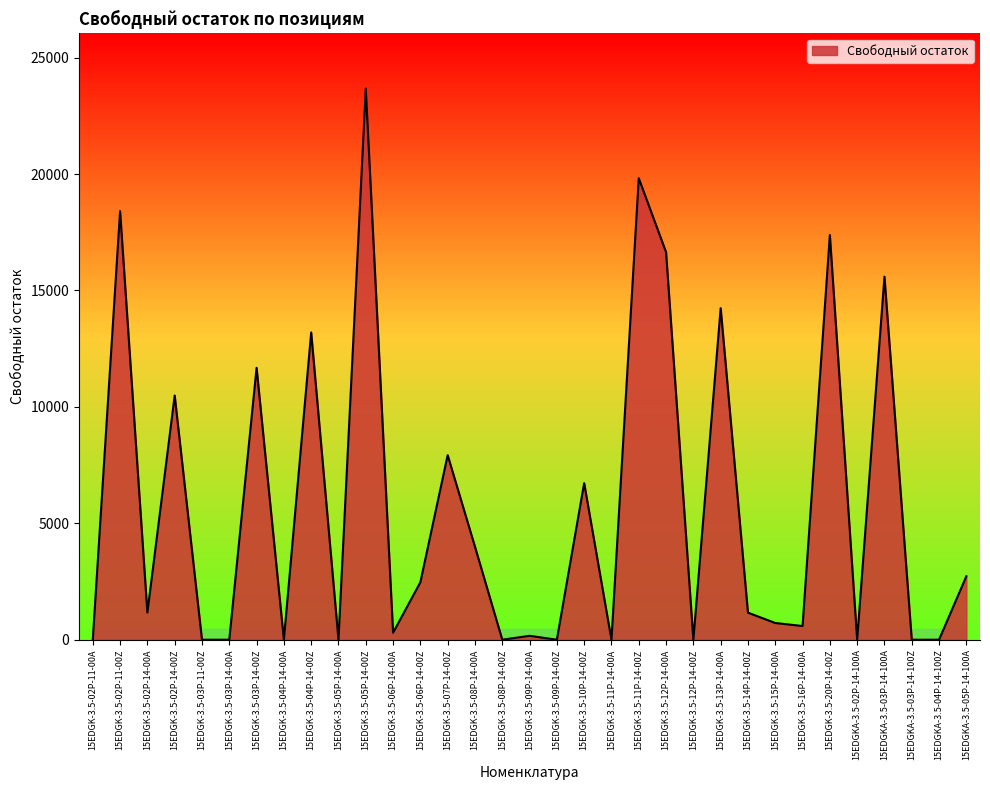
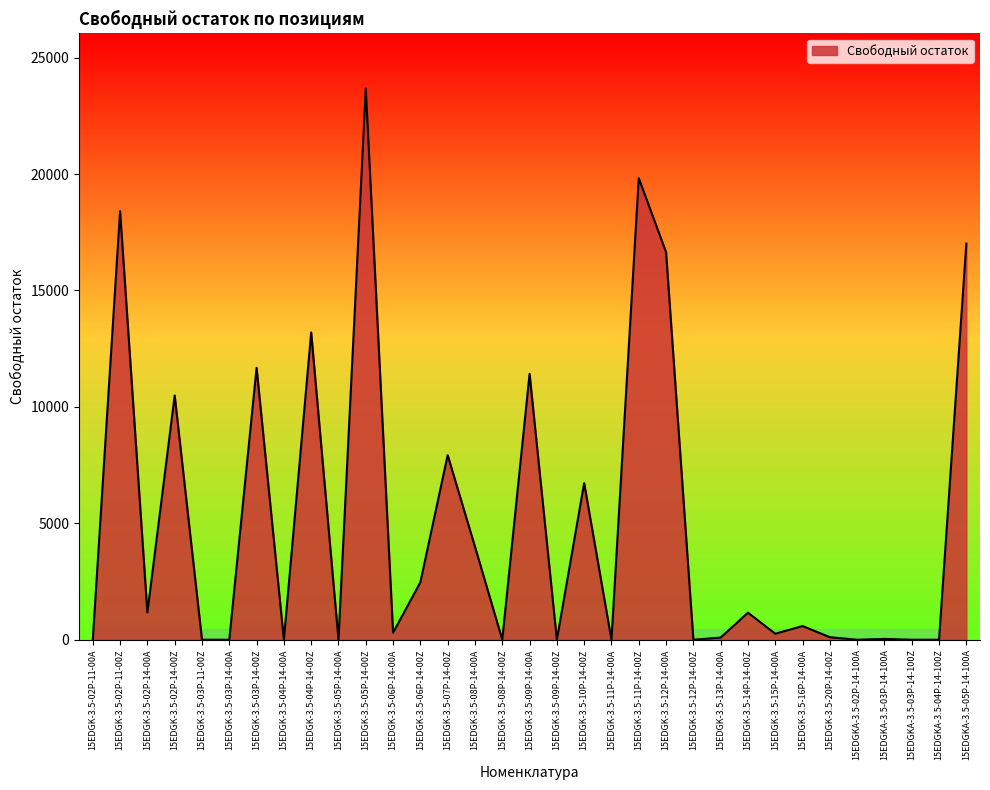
Свободный остаток, 15EDGK-3.5-09P-14-00A: 200 -> 11400
Свободный остаток, 15EDGK-3.5-13P-14-00A: 14200 -> 100
Свободный остаток, 15EDGK-3.5-15P-14-00A: 700 -> 300
Свободный остаток, 15EDGK-3.5-20P-14-00Z: 17400 -> 100
Свободный остаток, 15EDGKA-3.5-03P-14-100A: 15600 -> 0
Свободный остаток, 15EDGKA-3.5-05P-14-100A: 2700 -> 17000
